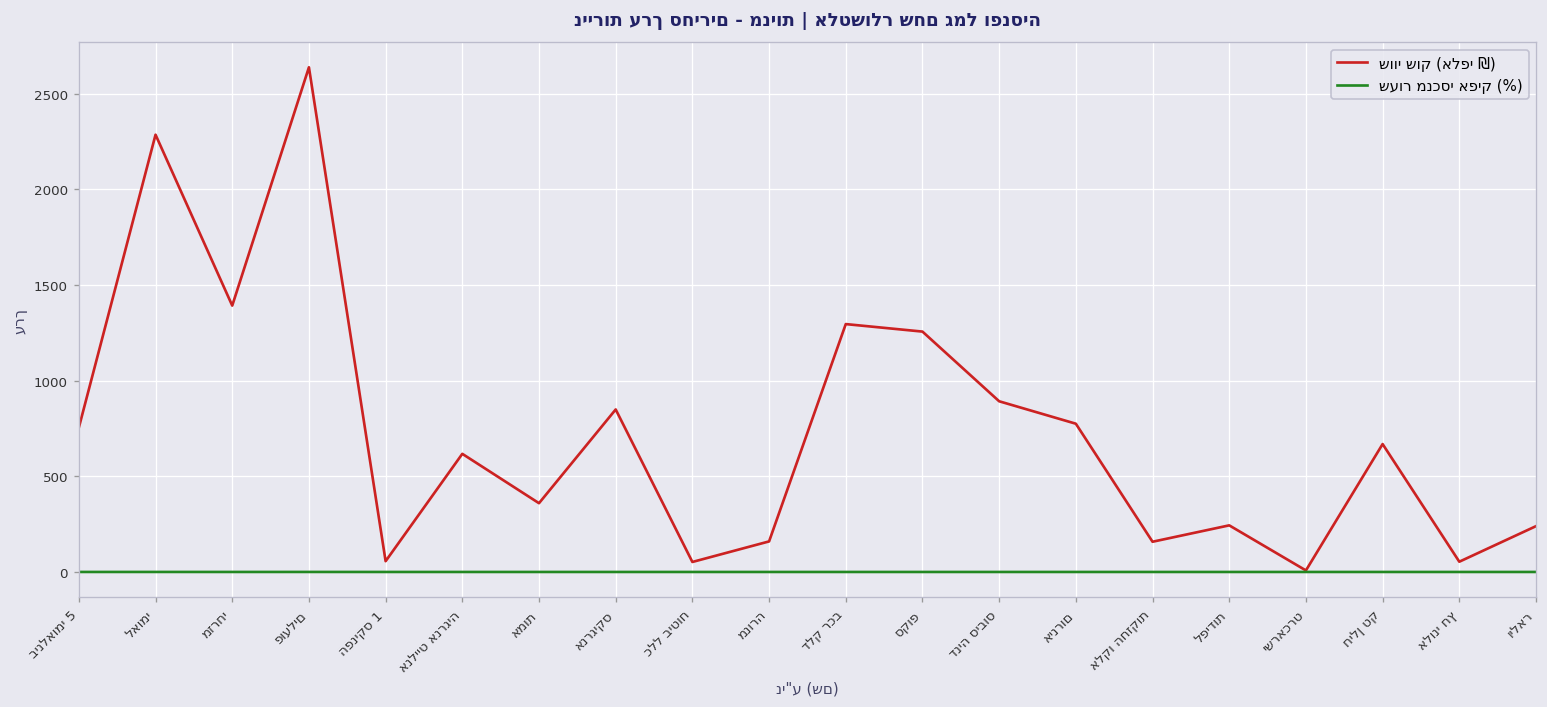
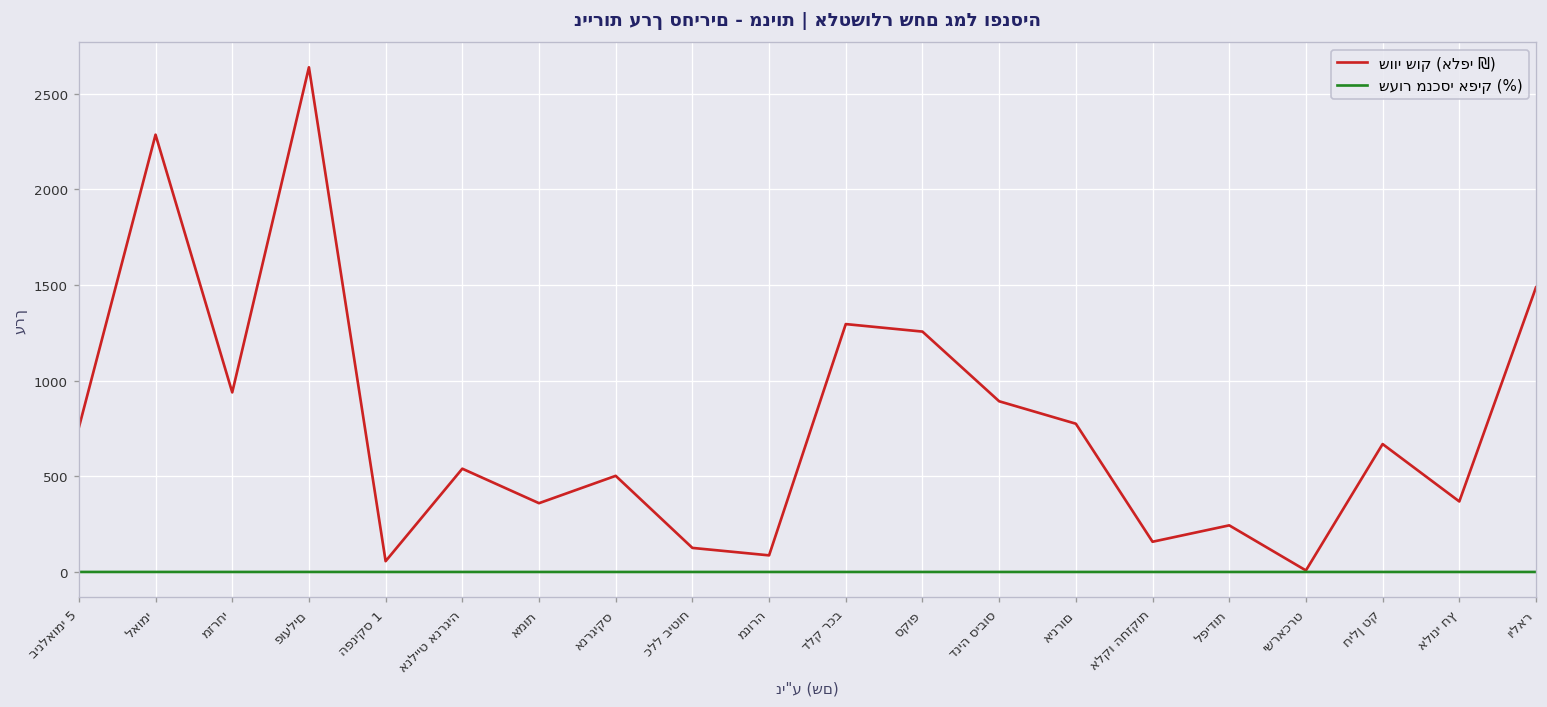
שווי שוק (אלפי ₪), מזרחי: 1390 -> 940
שווי שוק (אלפי ₪), אנלייט אנרגיה: 620 -> 540
שווי שוק (אלפי ₪), אנרגיקס: 850 -> 500
שווי שוק (אלפי ₪), כלל ביטוח: 50 -> 130
שווי שוק (אלפי ₪), מנורה: 160 -> 90
שווי שוק (אלפי ₪), אלוני חץ: 50 -> 370
שווי שוק (אלפי ₪), וילאר: 240 -> 1490
